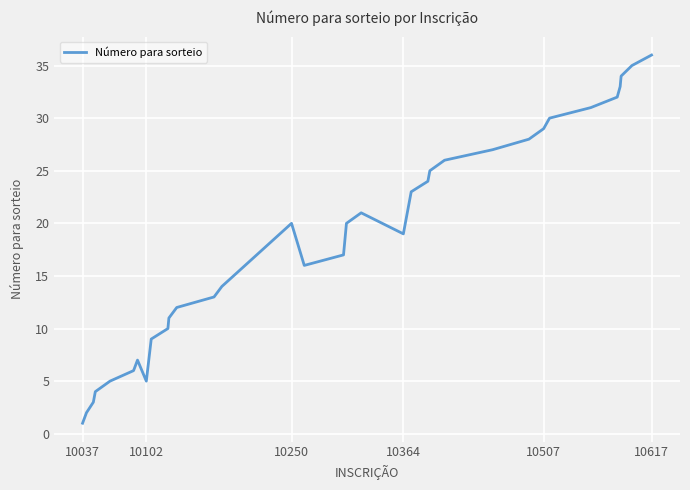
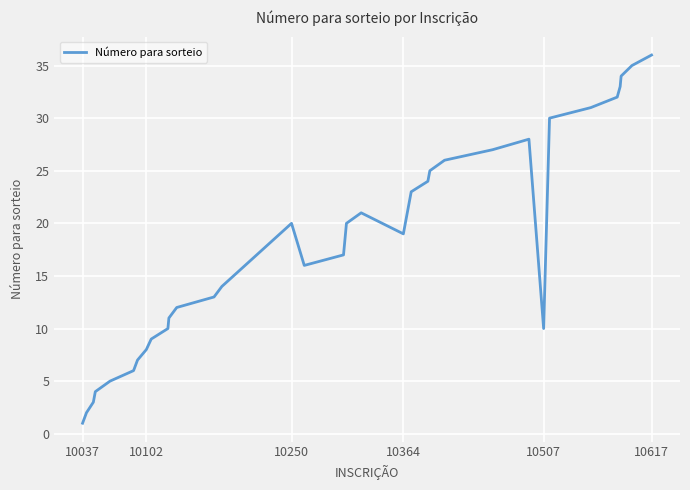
10102: 5 -> 8
10507: 29 -> 10
